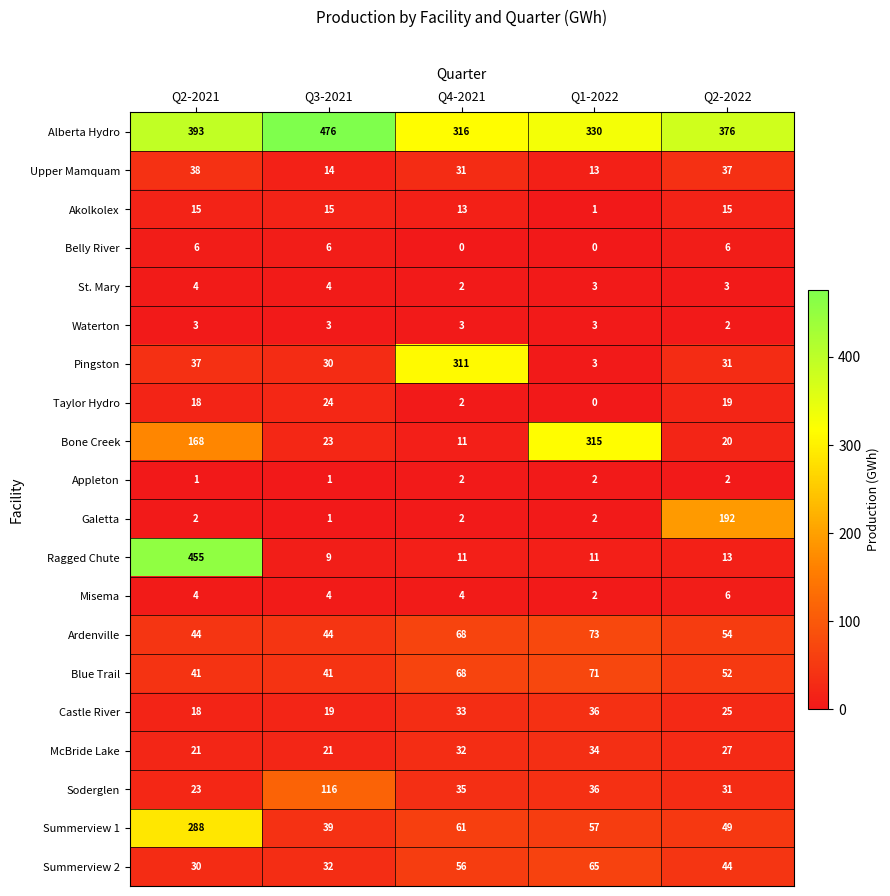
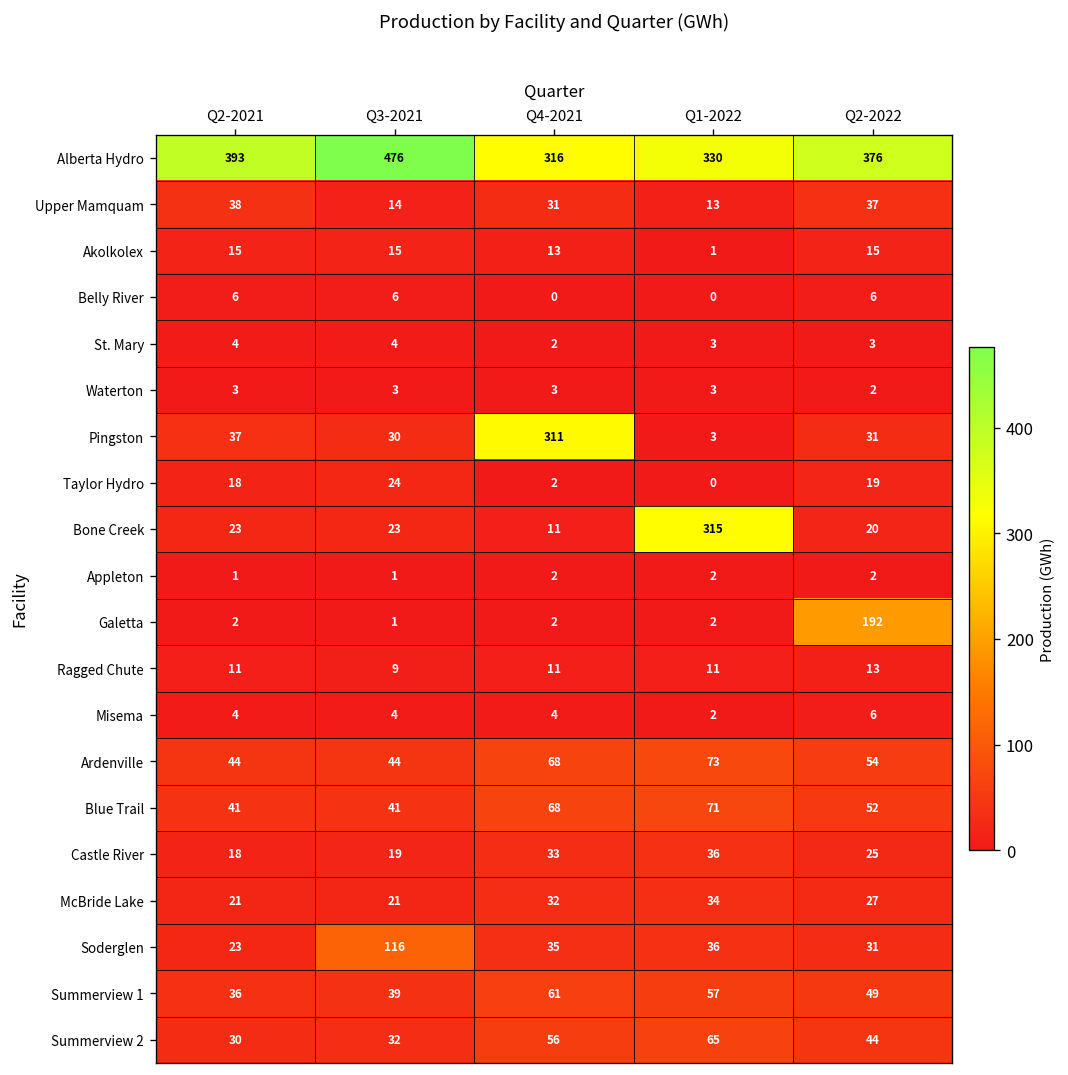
Bone Creek, Q2-2021: 168 -> 23
Ragged Chute, Q2-2021: 455 -> 11
Summerview 1, Q2-2021: 288 -> 36
